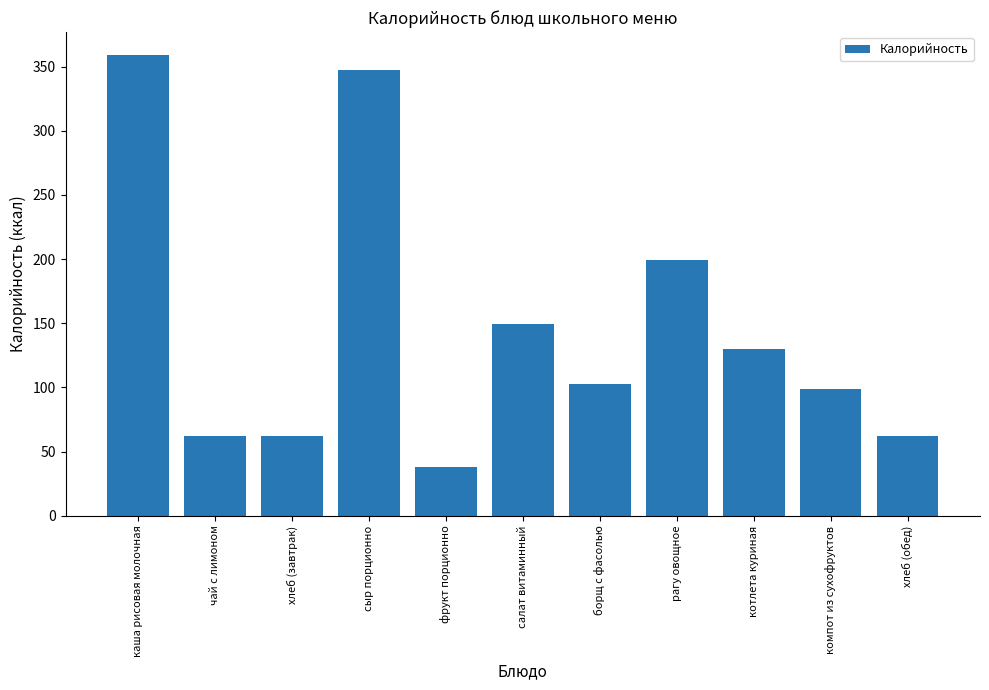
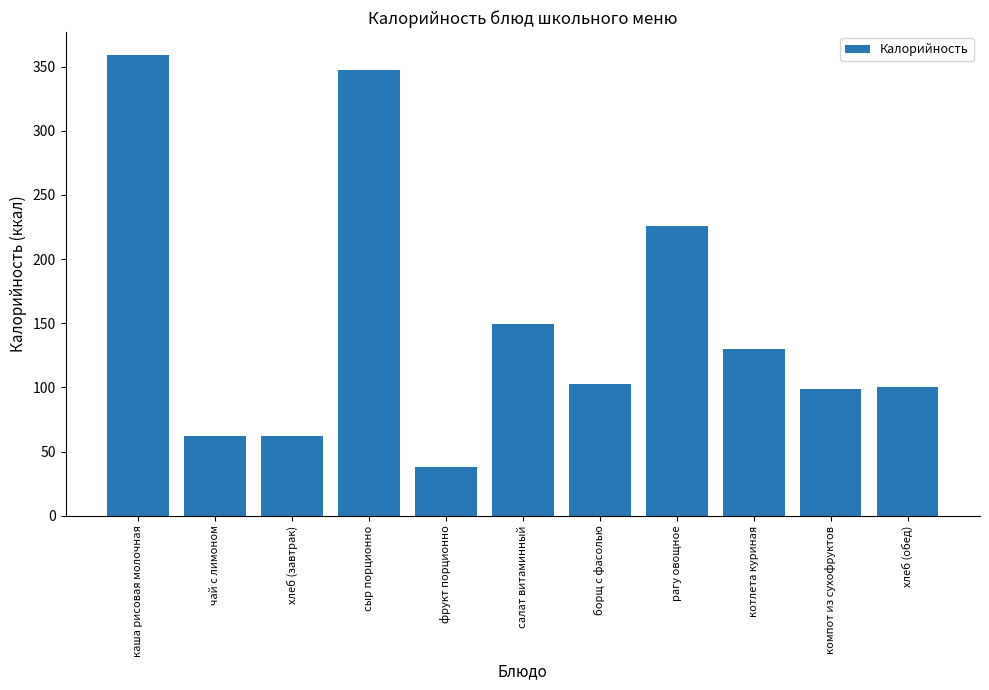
рагу овощное: 199 -> 226
хлеб (обед): 63 -> 100
